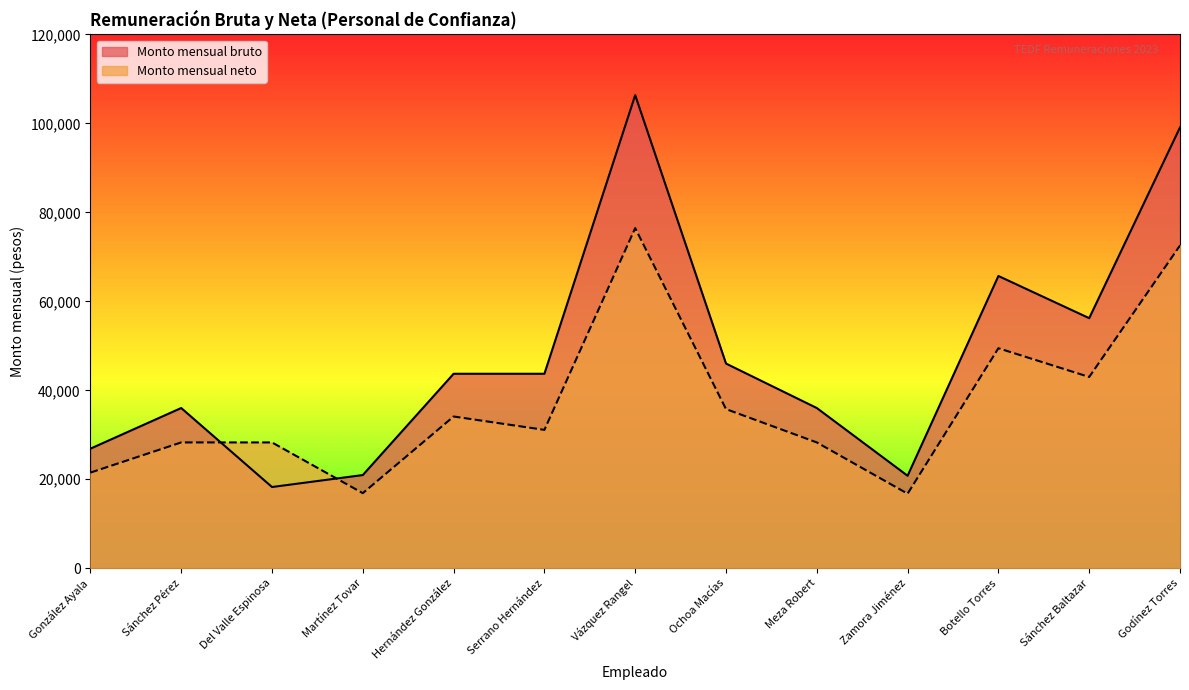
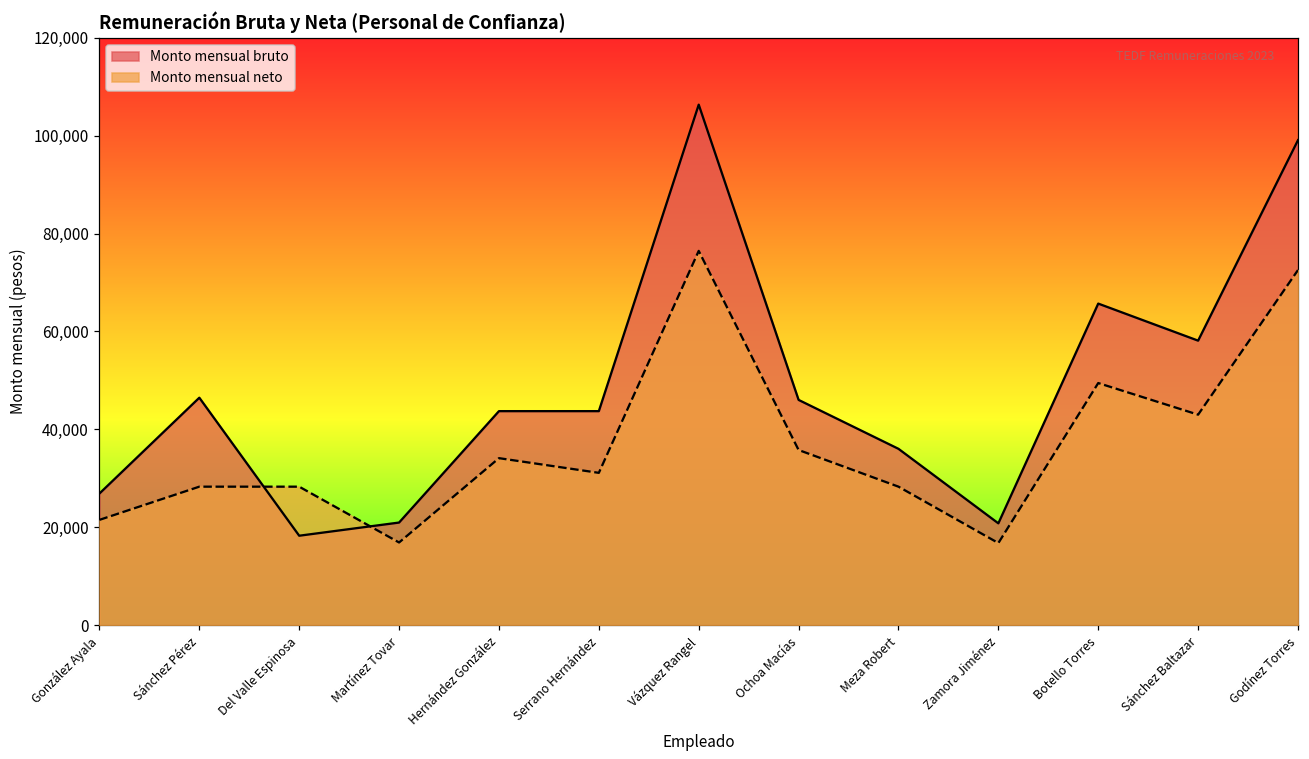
Monto mensual bruto, Sánchez Pérez: 36,000 -> 46,000
Monto mensual bruto, Sánchez Baltazar: 56,000 -> 58,000
